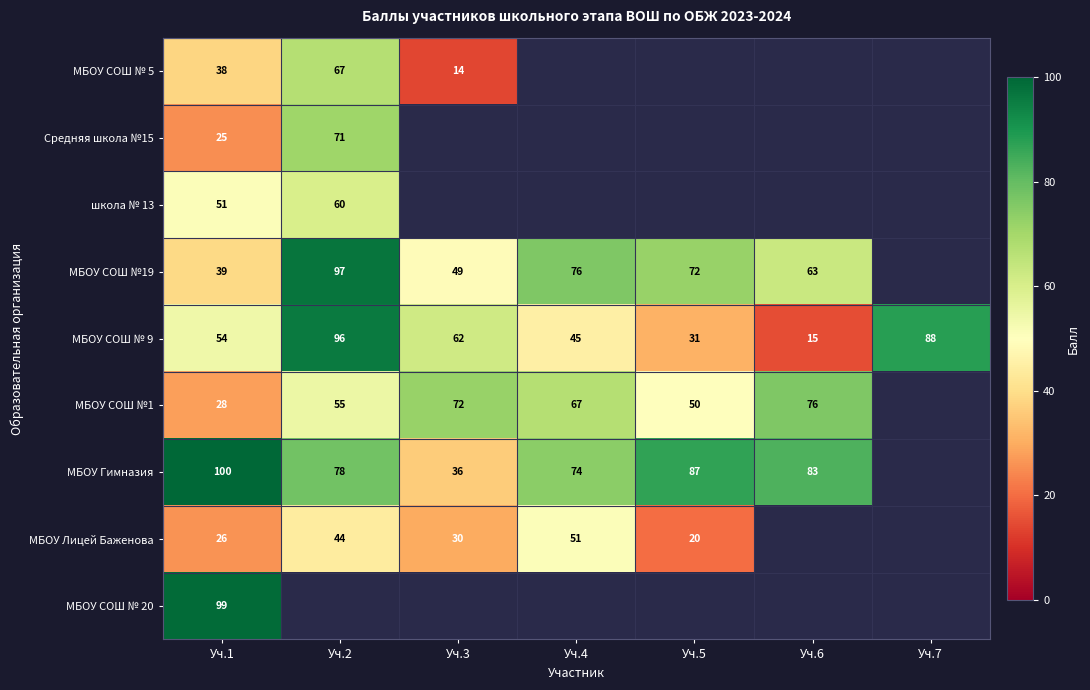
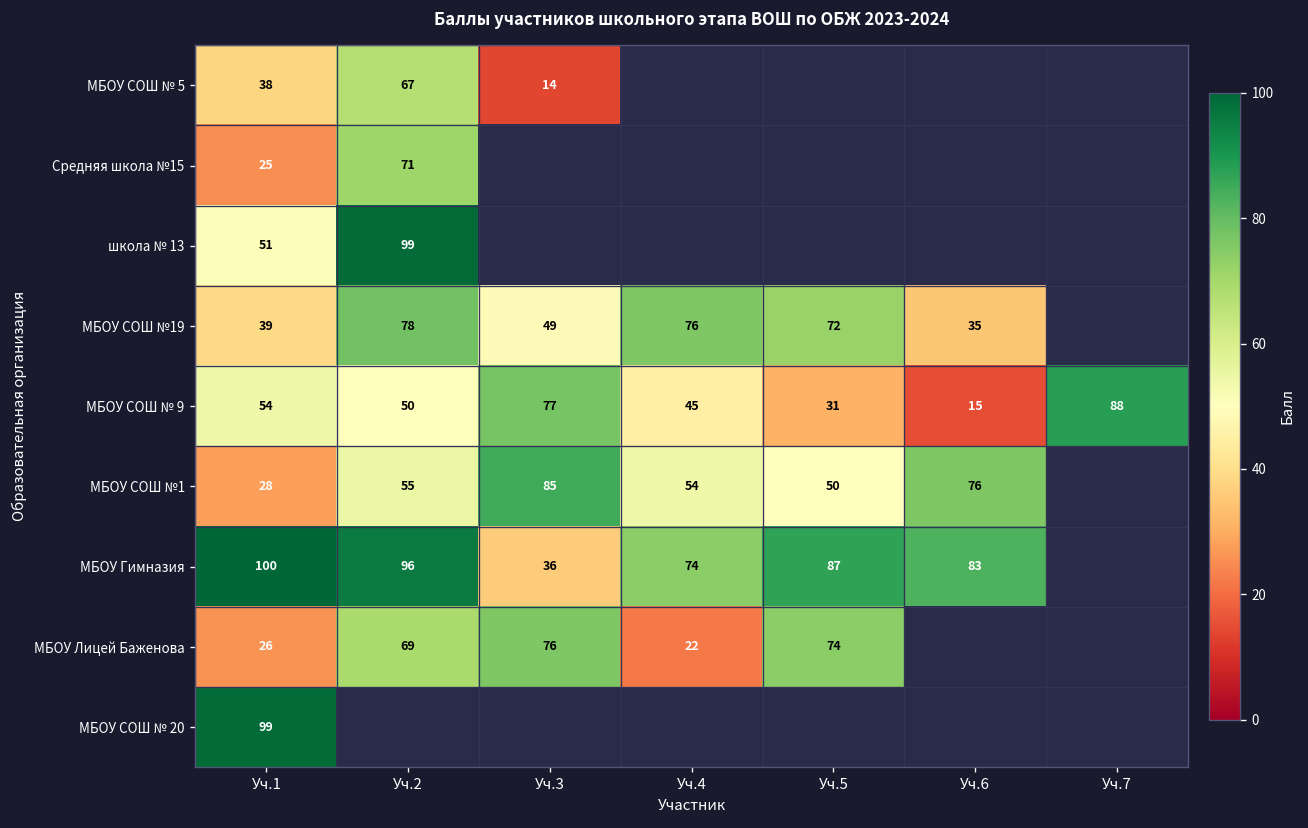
школа № 13, Уч.2: 60 -> 99
МБОУ СОШ №19, Уч.2: 97 -> 78
МБОУ СОШ №19, Уч.6: 63 -> 35
МБОУ СОШ № 9, Уч.2: 96 -> 50
МБОУ СОШ № 9, Уч.3: 62 -> 77
МБОУ СОШ №1, Уч.3: 72 -> 85
МБОУ СОШ №1, Уч.4: 67 -> 54
МБОУ Гимназия, Уч.2: 78 -> 96
МБОУ Лицей Баженова, Уч.2: 44 -> 69
МБОУ Лицей Баженова, Уч.3: 30 -> 76
МБОУ Лицей Баженова, Уч.4: 51 -> 22
МБОУ Лицей Баженова, Уч.5: 20 -> 74
